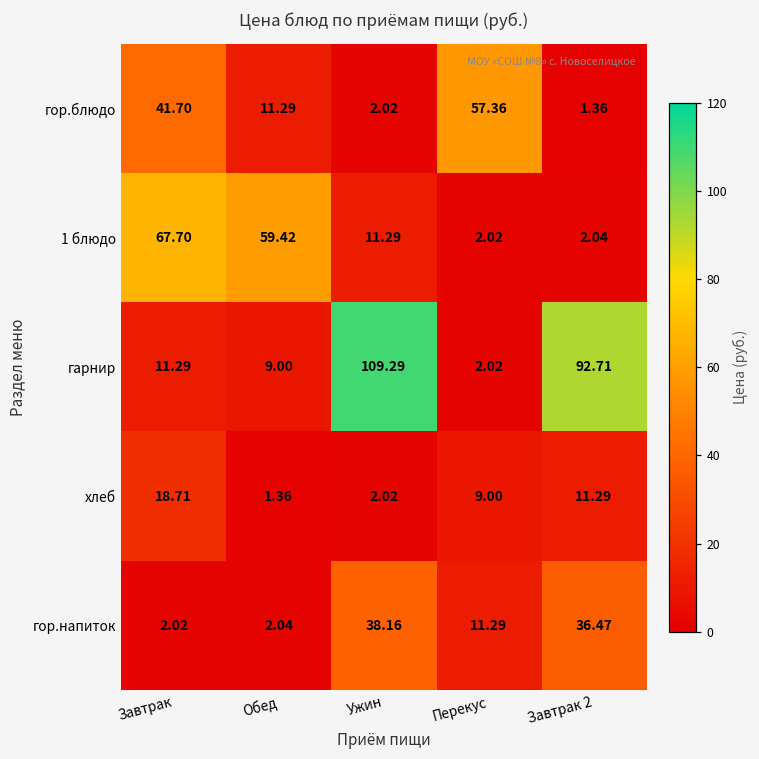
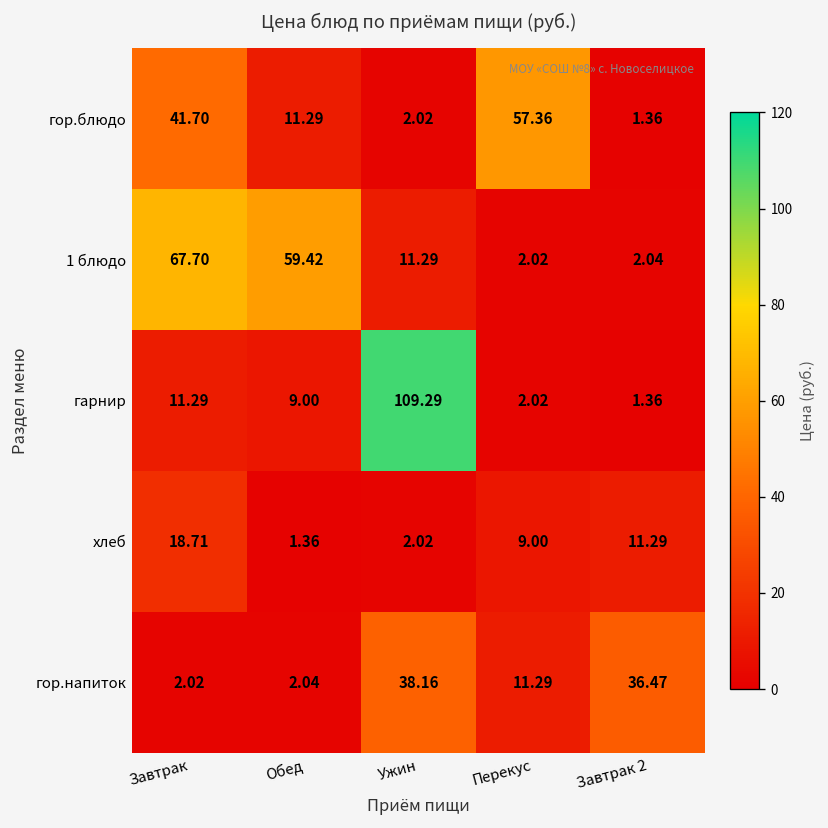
гарнир, Завтрак 2: 92.71 -> 1.36
